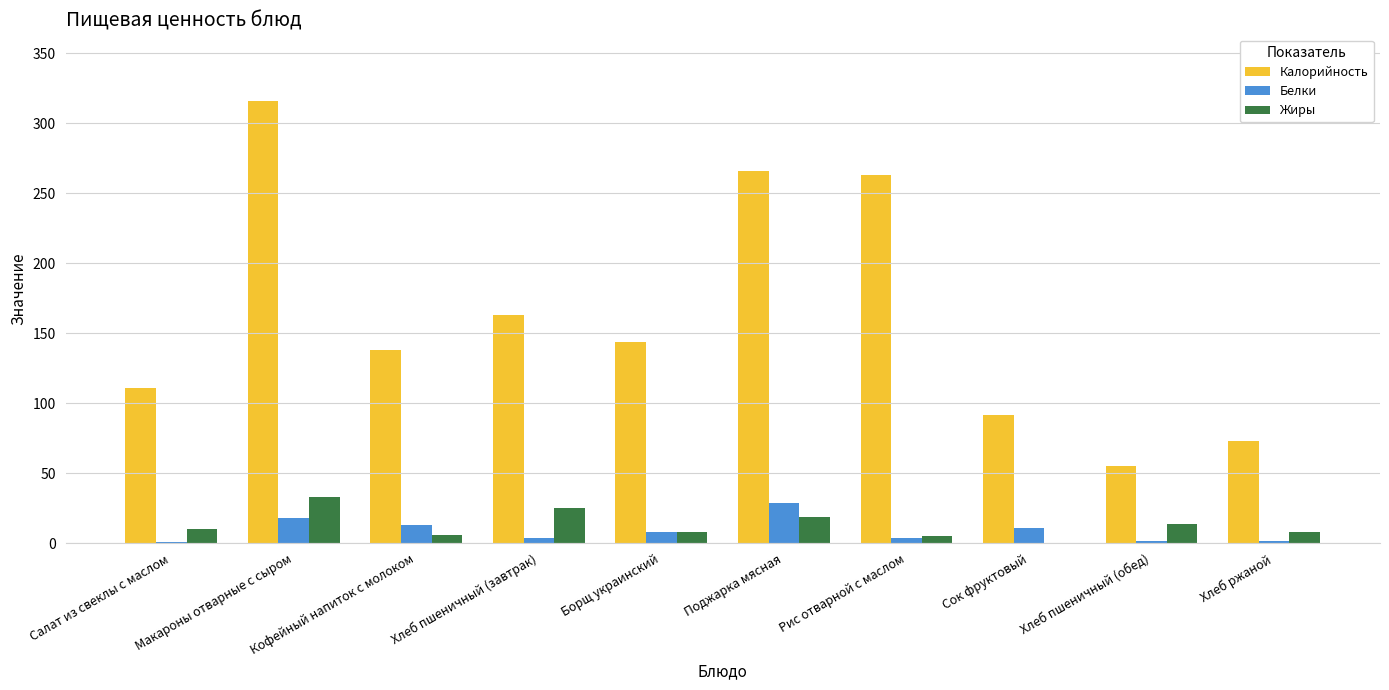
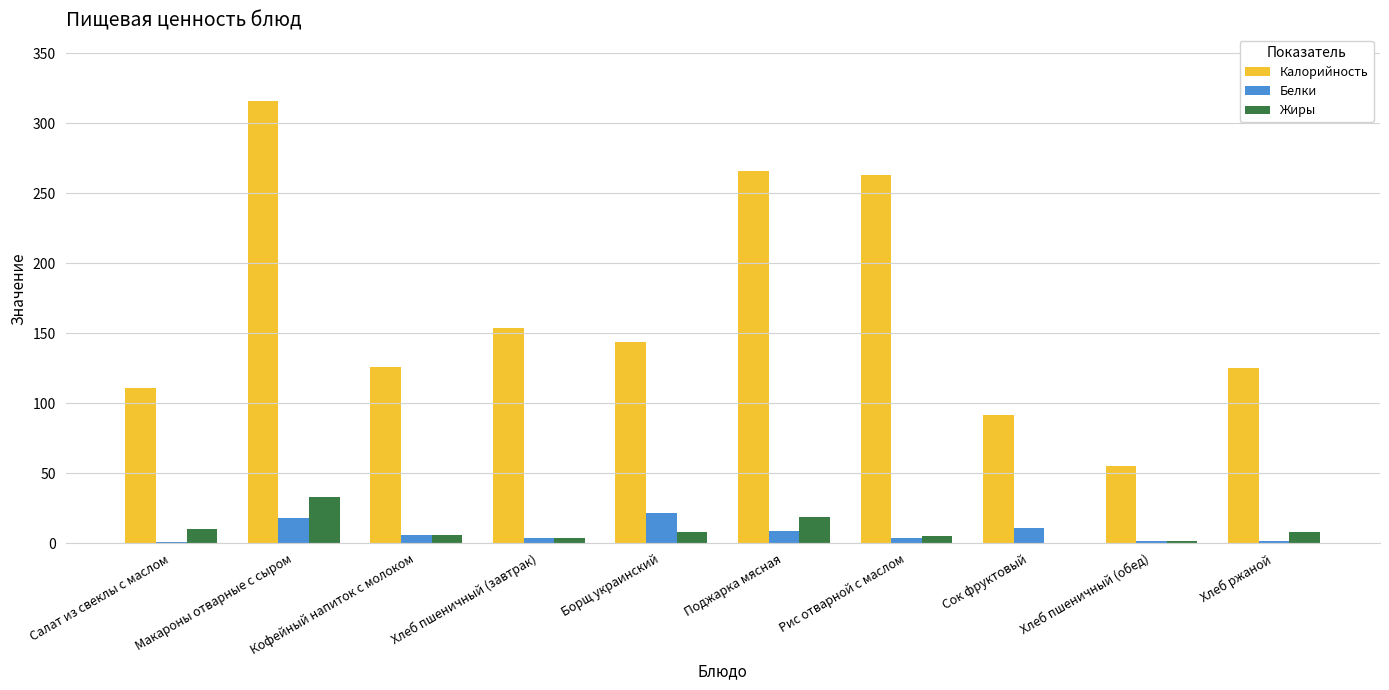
Калорийность, Кофейный напиток с молоком: 138 -> 126
Белки, Кофейный напиток с молоком: 13 -> 6
Калорийность, Хлеб пшеничный (завтрак): 163 -> 154
Жиры, Хлеб пшеничный (завтрак): 25 -> 4
Белки, Борщ украинский: 8 -> 22
Белки, Поджарка мясная: 29 -> 9
Жиры, Хлеб пшеничный (обед): 14 -> 2
Калорийность, Хлеб ржаной: 73 -> 125
